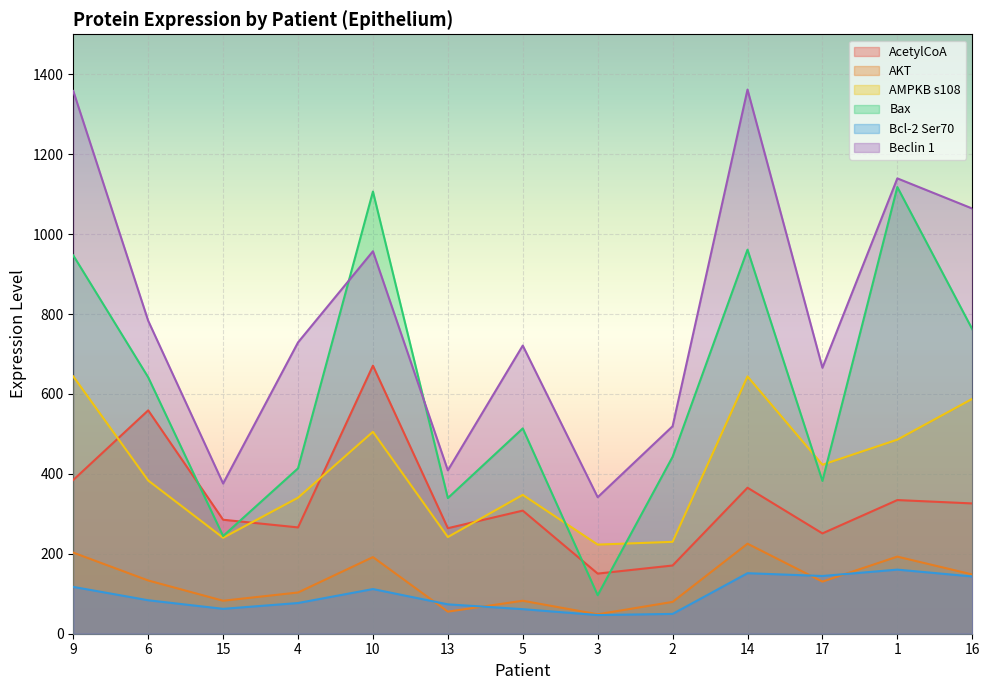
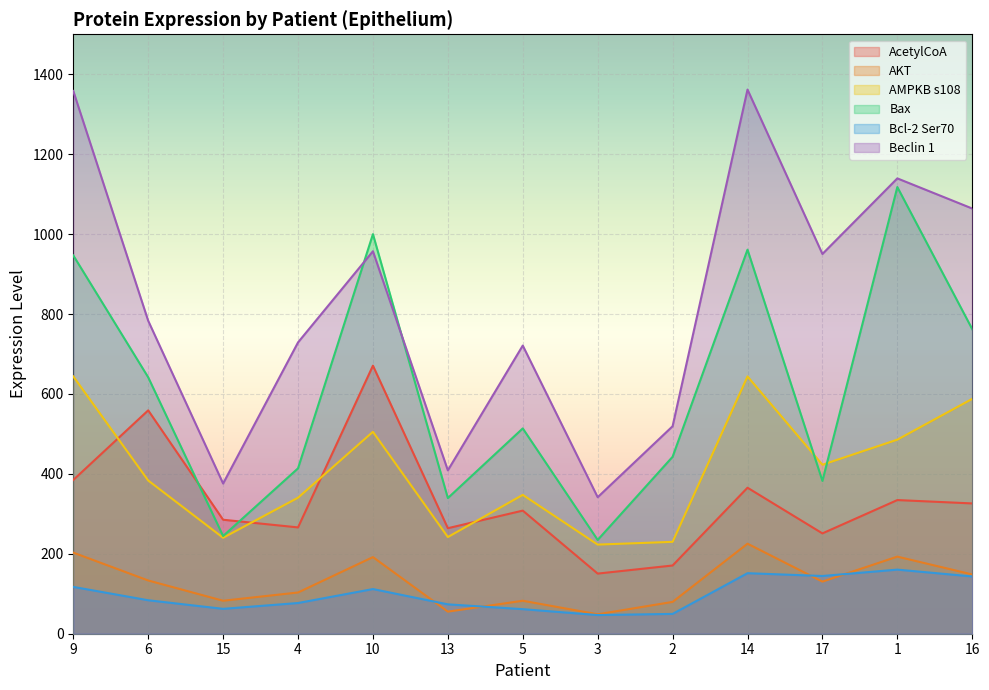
Bax, 10: 1110 -> 1000
Bax, 3: 100 -> 230
Beclin 1, 17: 670 -> 950
